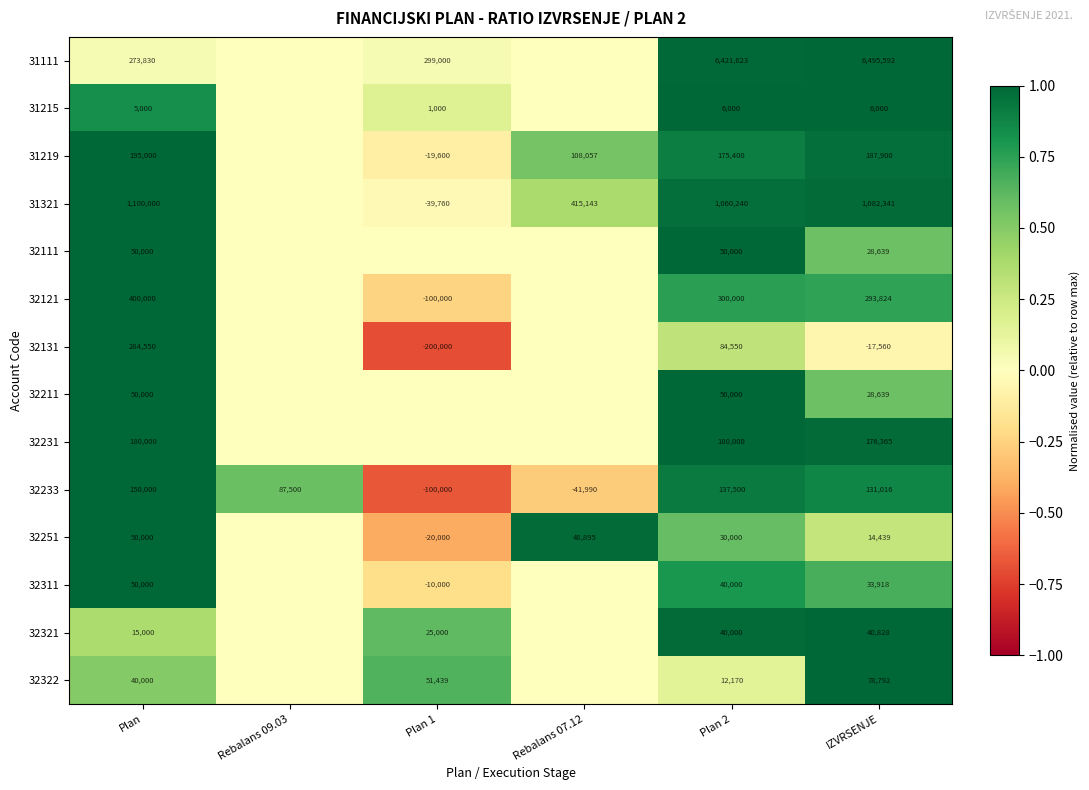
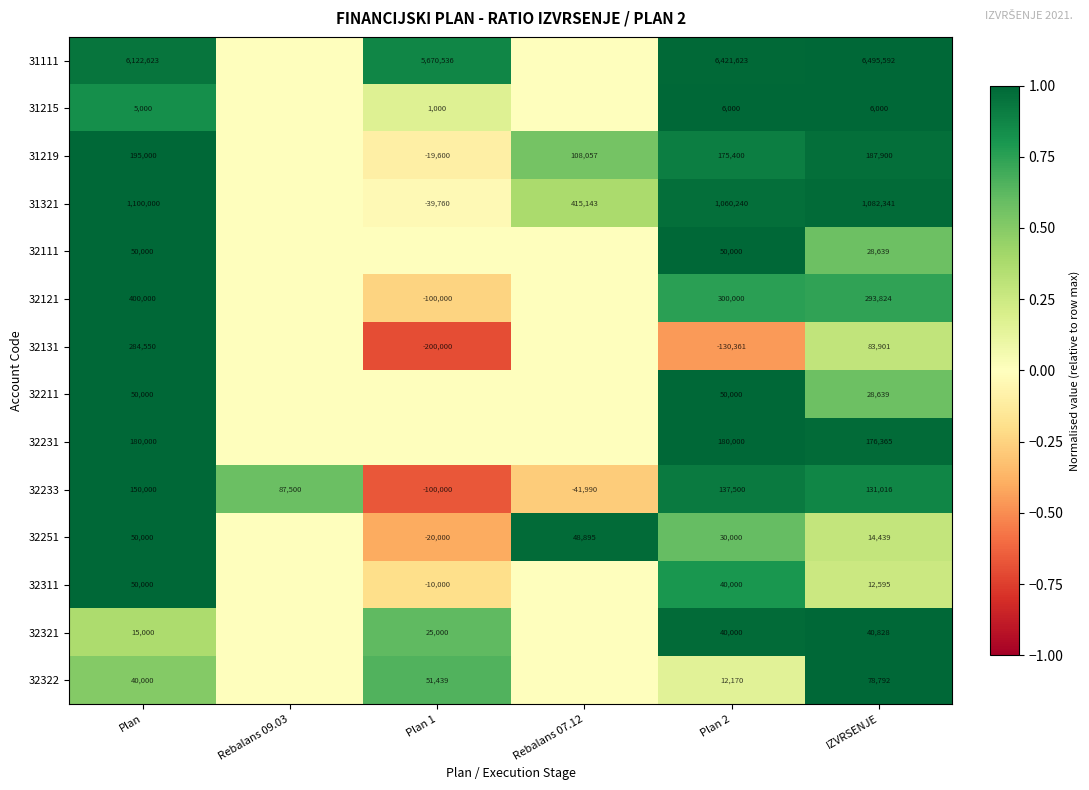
31111, Plan: 273,830 -> 6,122,623
31111, Plan 1: 299,000 -> 5,670,536
32131, Plan 2: 84,550 -> -130,361
32131, IZVRSENJE: -17,560 -> 83,901
32311, IZVRSENJE: 33,918 -> 12,595
